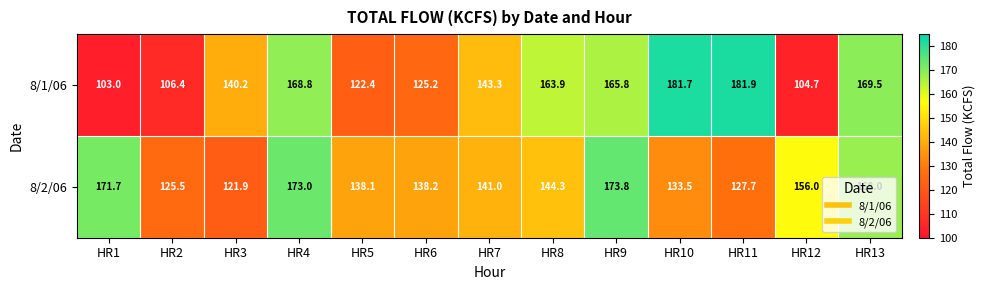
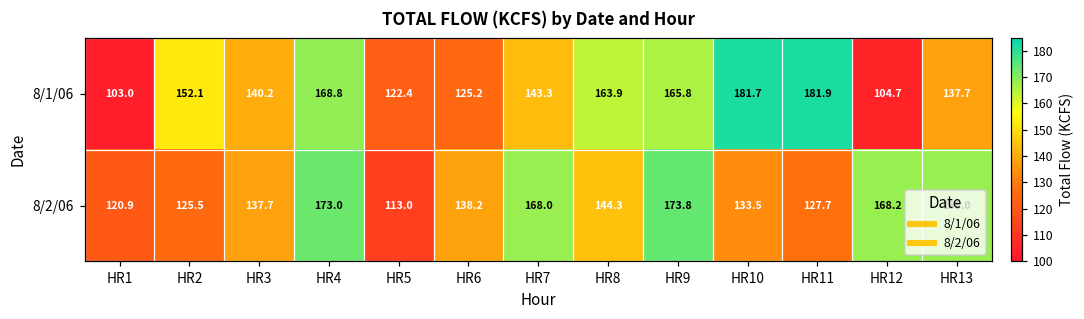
8/1/06, HR2: 106.4 -> 152.1
8/1/06, HR13: 169.5 -> 137.7
8/2/06, HR1: 171.7 -> 120.9
8/2/06, HR3: 121.9 -> 137.7
8/2/06, HR5: 138.1 -> 113.0
8/2/06, HR7: 141.0 -> 168.0
8/2/06, HR12: 156.0 -> 168.2
